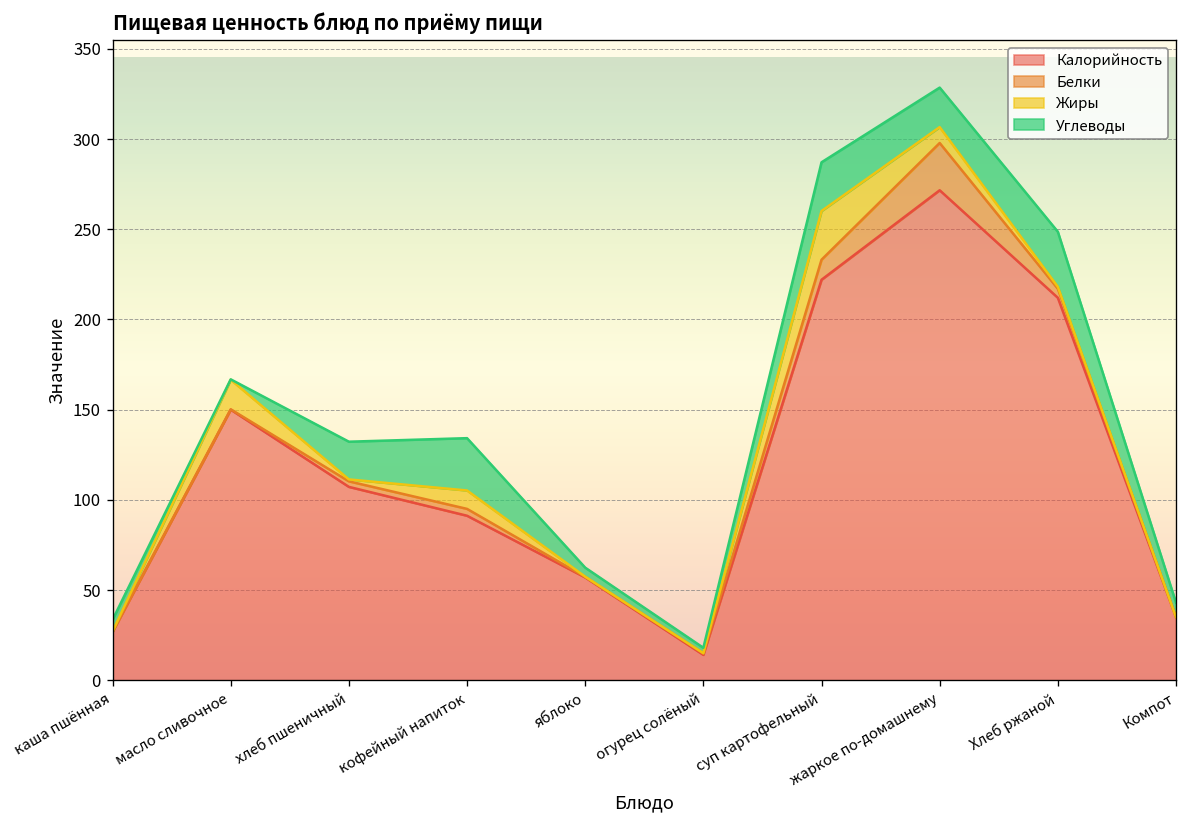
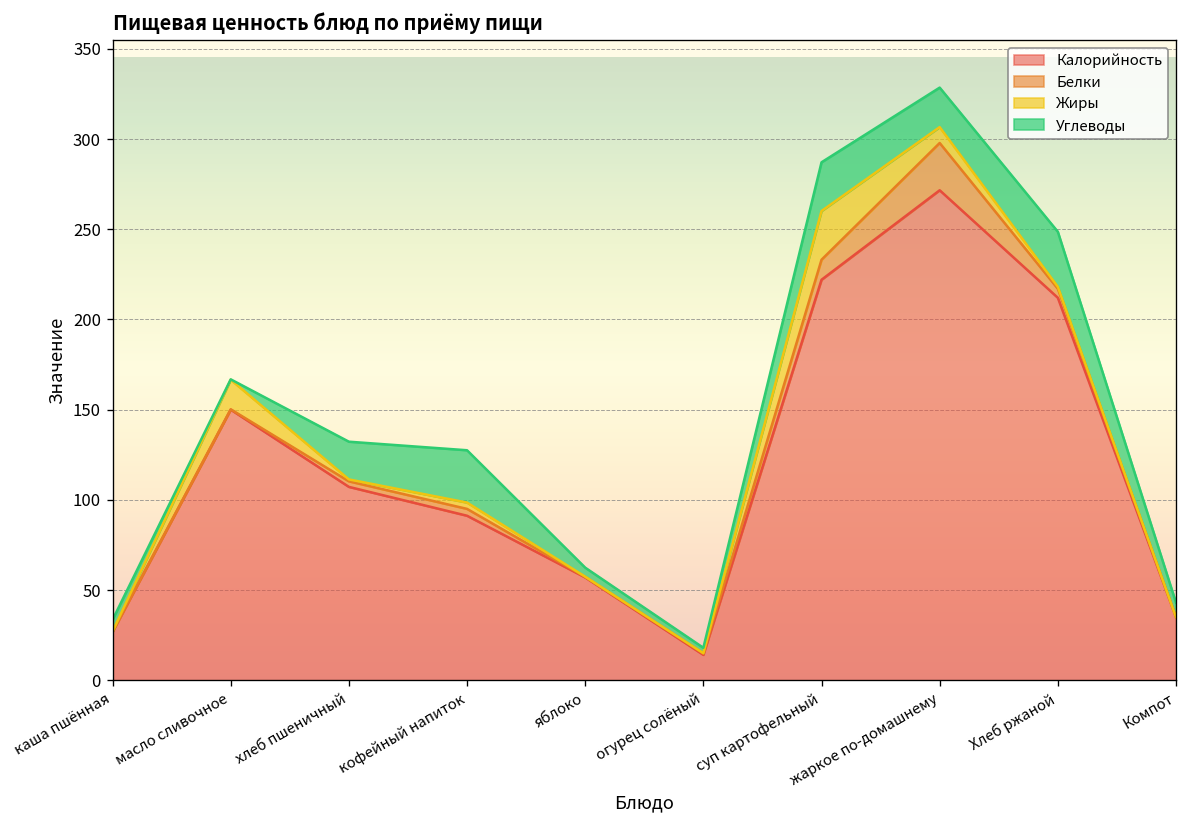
Жиры, кофейный напиток: 10 -> 4
